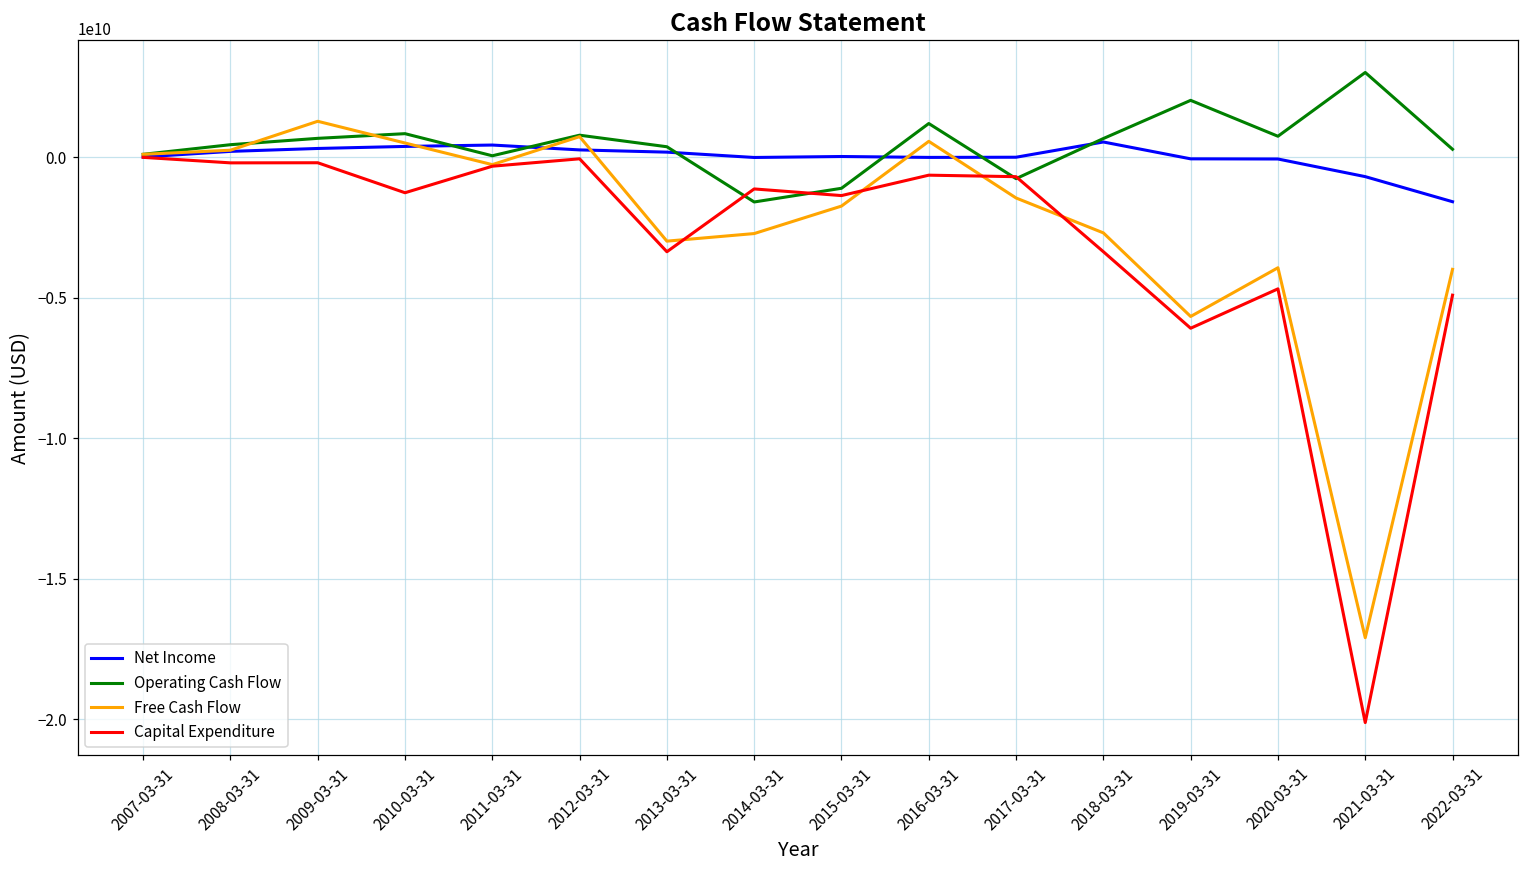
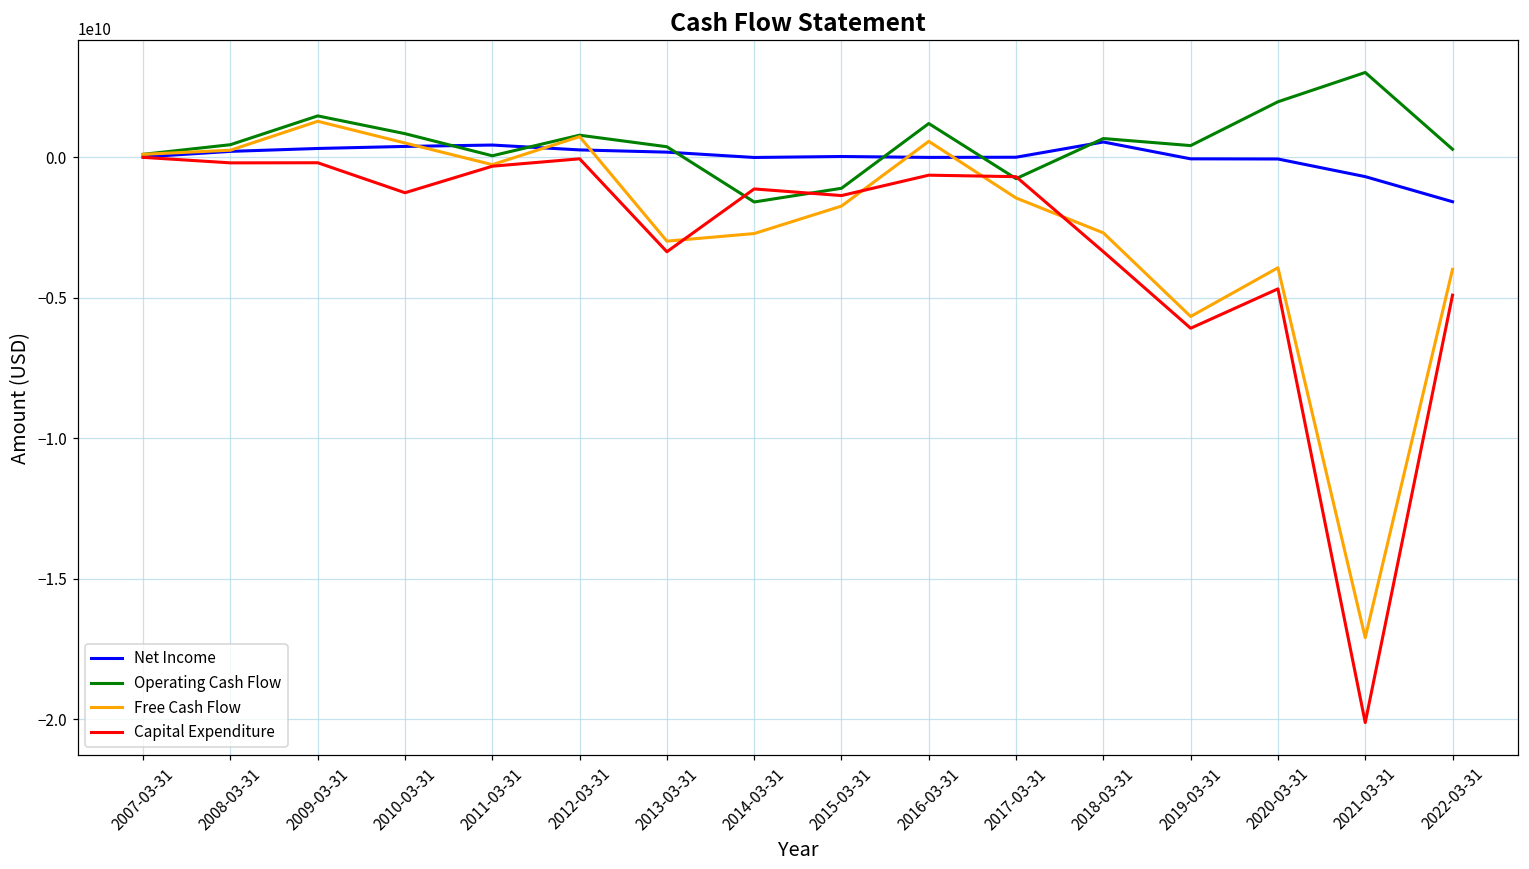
Operating Cash Flow, 2009-03-31: 700000000 -> 1500000000
Operating Cash Flow, 2019-03-31: 2000000000 -> 400000000
Operating Cash Flow, 2020-03-31: 800000000 -> 2000000000
